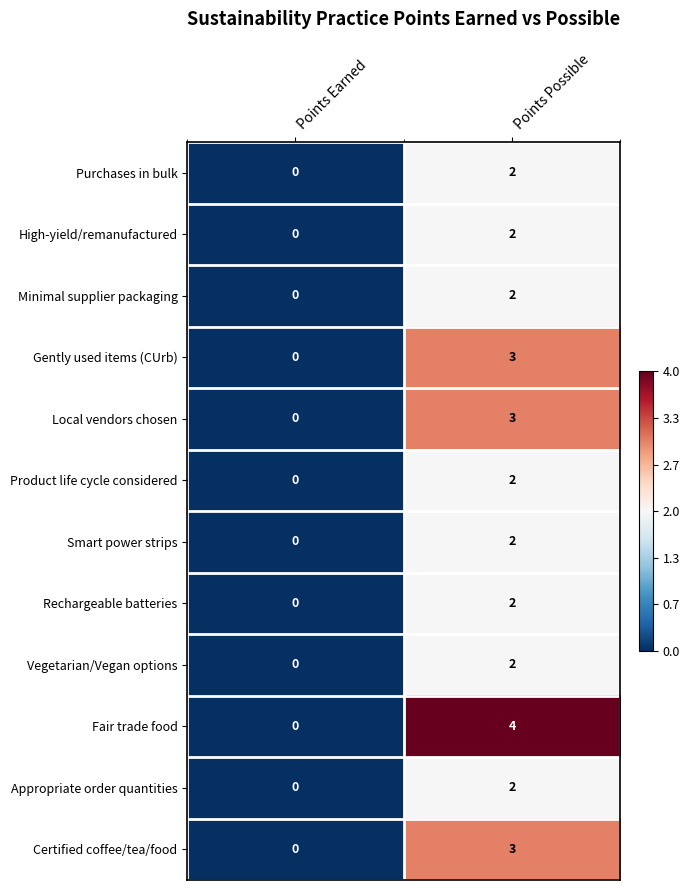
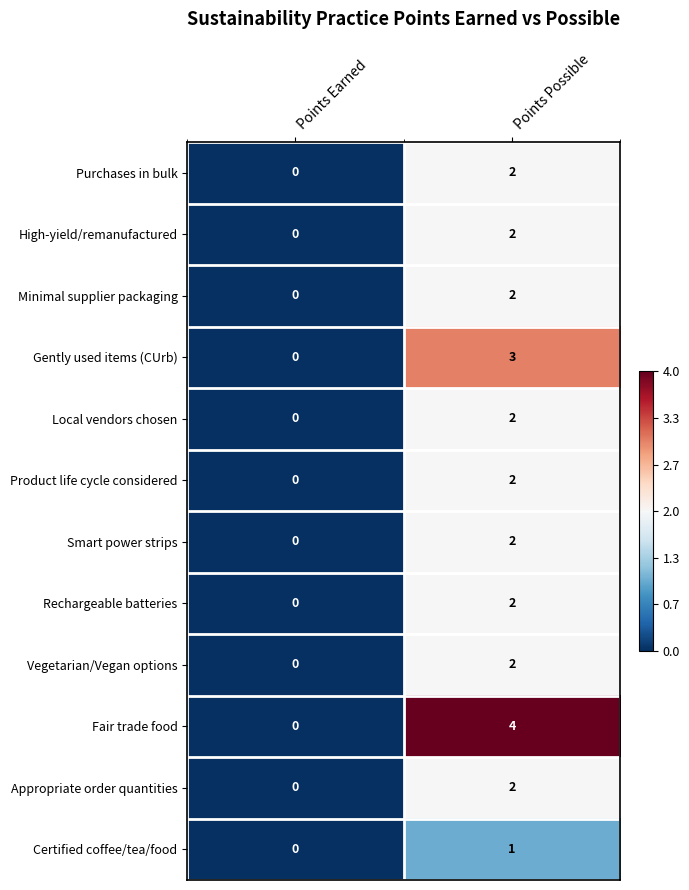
Local vendors chosen, Points Possible: 3 -> 2
Certified coffee/tea/food, Points Possible: 3 -> 1
